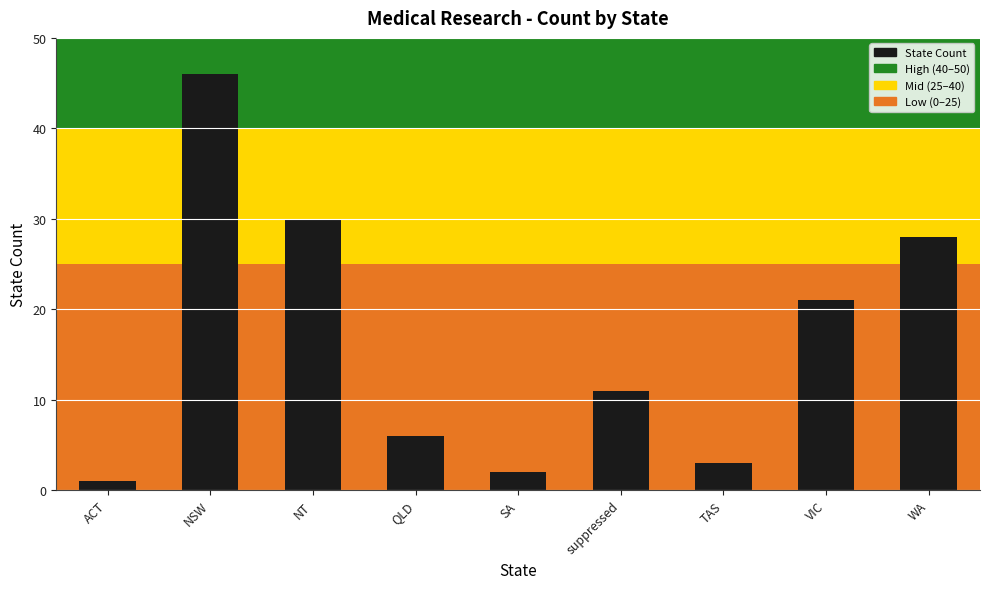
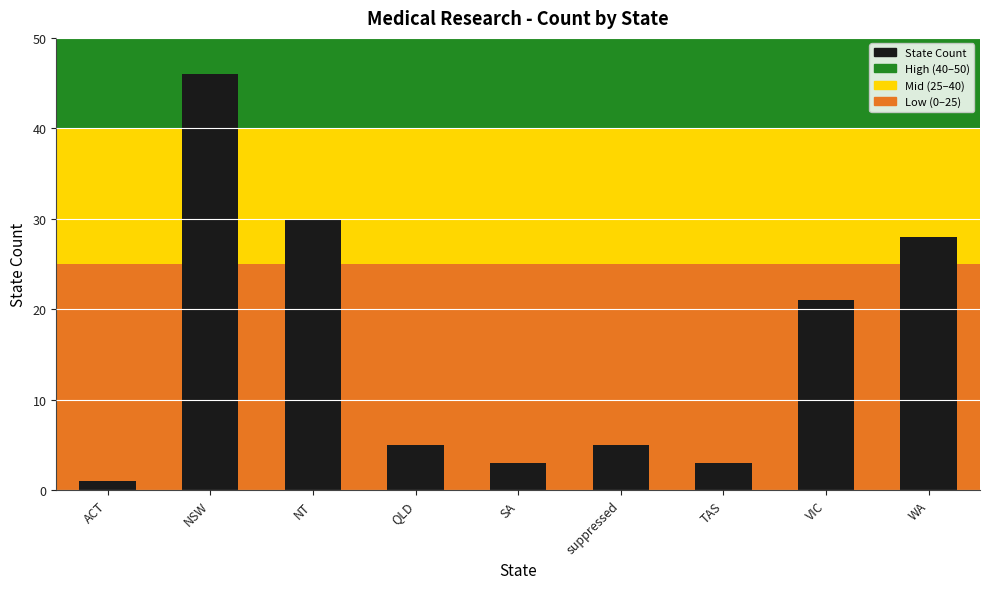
QLD: 6 -> 5
SA: 2 -> 3
suppressed: 11 -> 5
